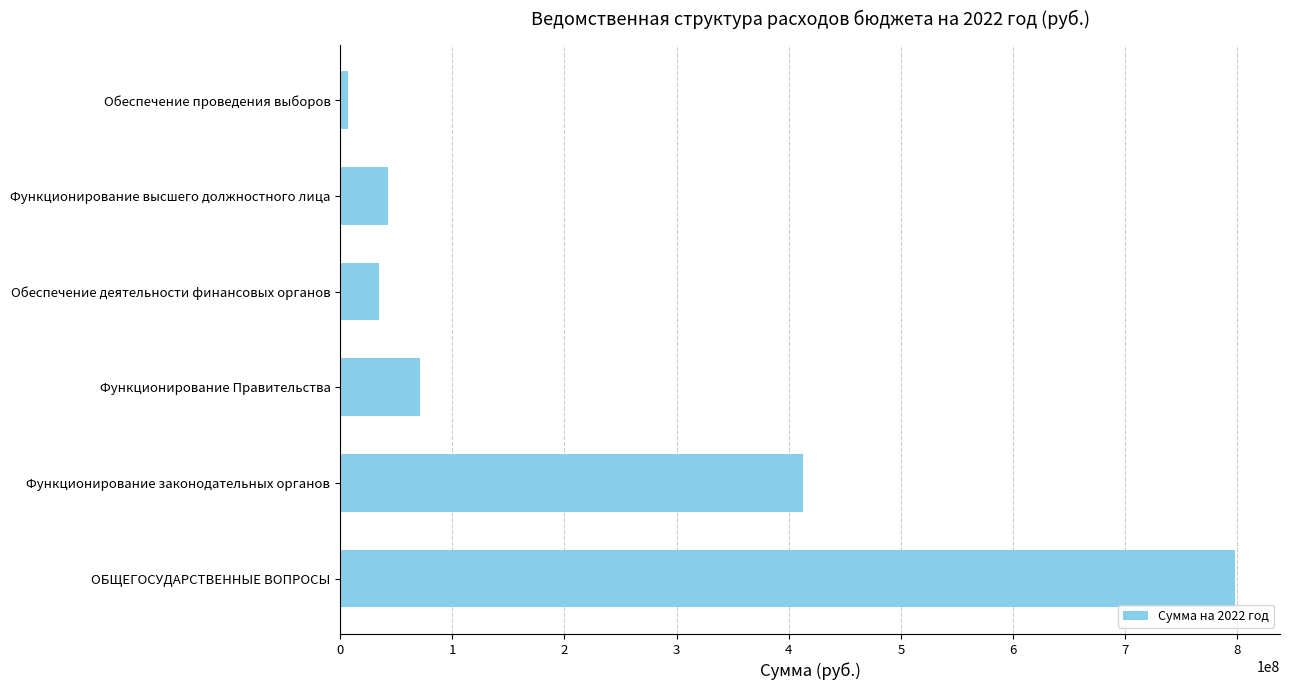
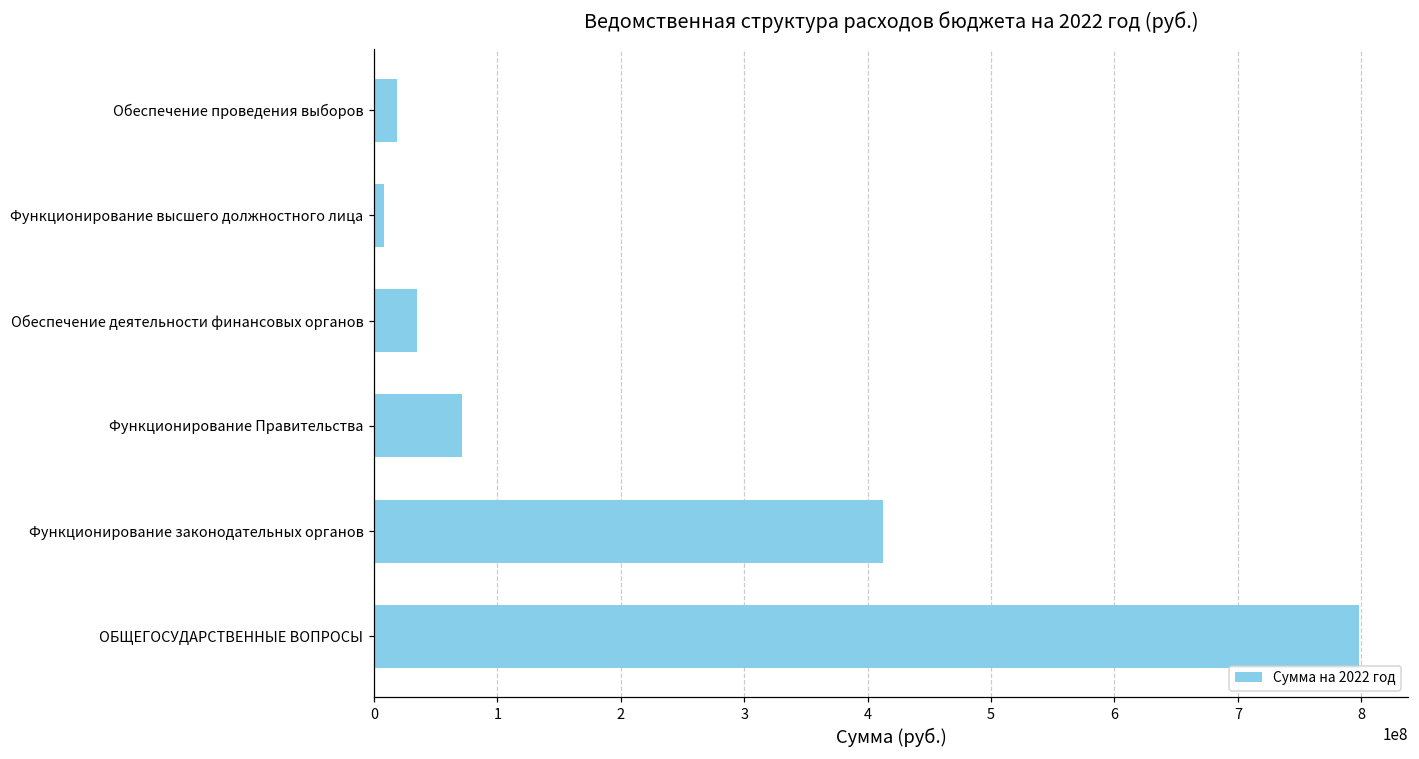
Обеспечение проведения выборов: 7000000 -> 18000000
Функционирование высшего должностного лица: 43000000 -> 8000000
